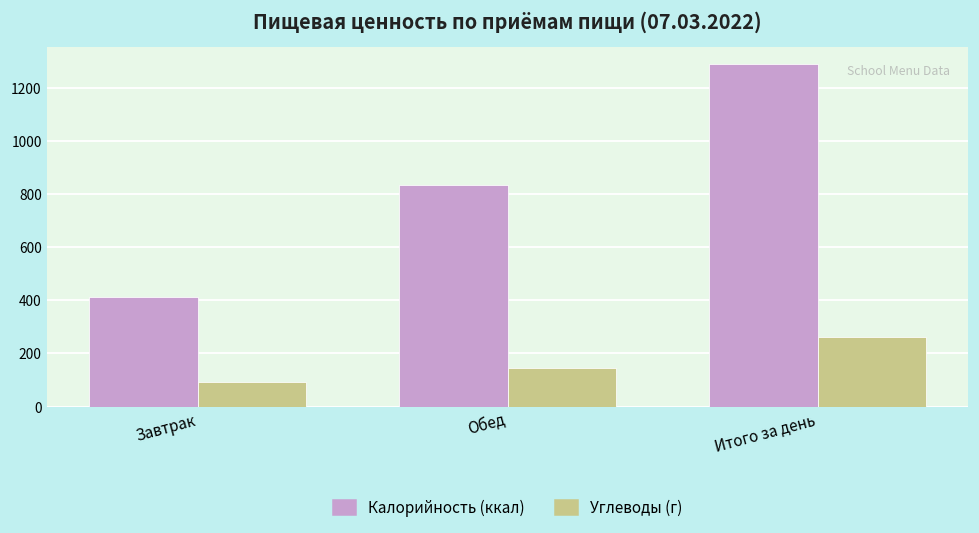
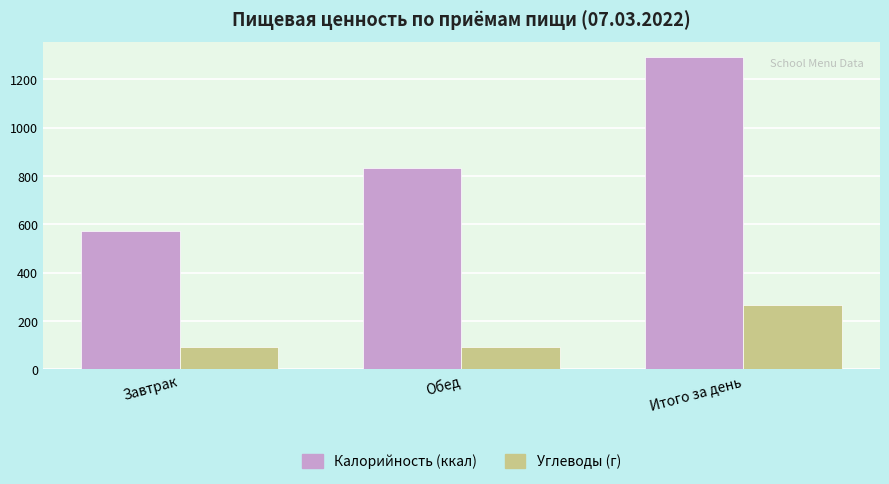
Калорийность (ккал), Завтрак: 410 -> 570
Углеводы (г), Обед: 150 -> 90
